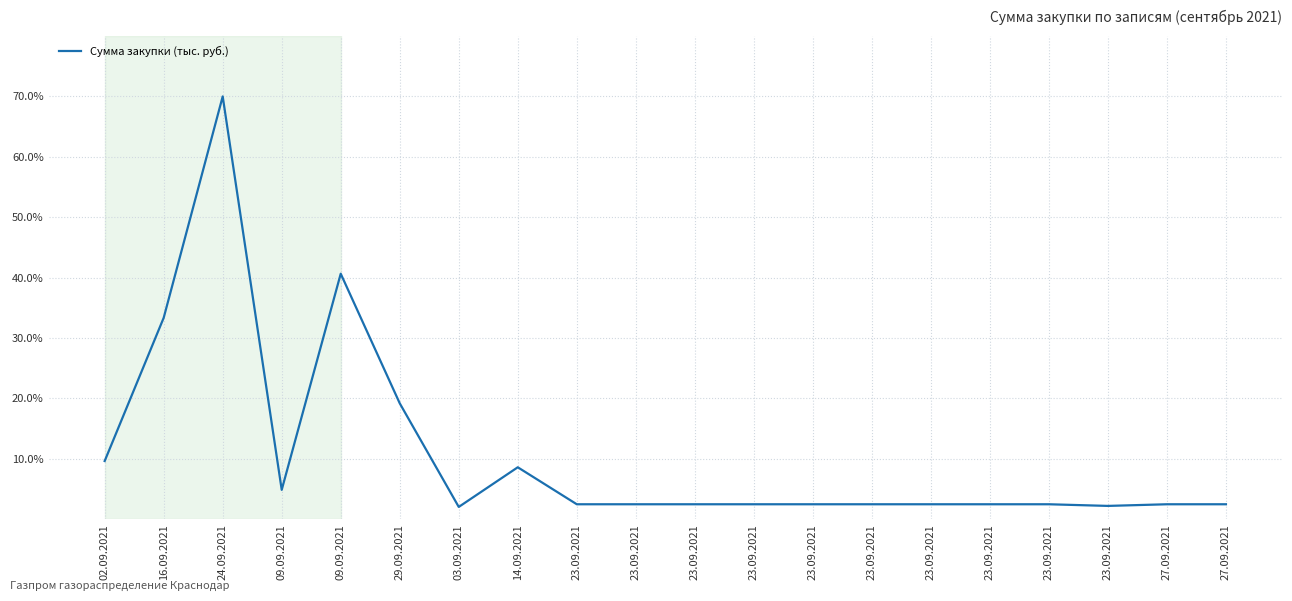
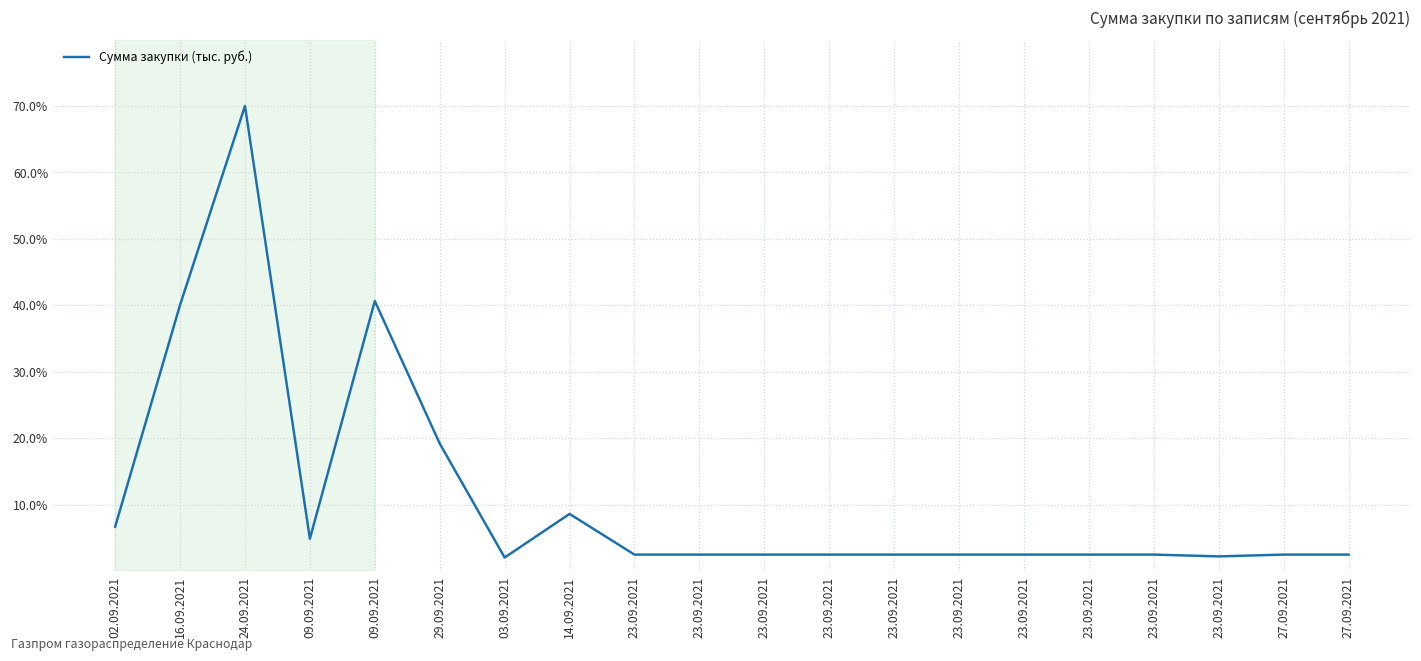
02.09.2021: 10% -> 7%
16.09.2021: 33% -> 40%
